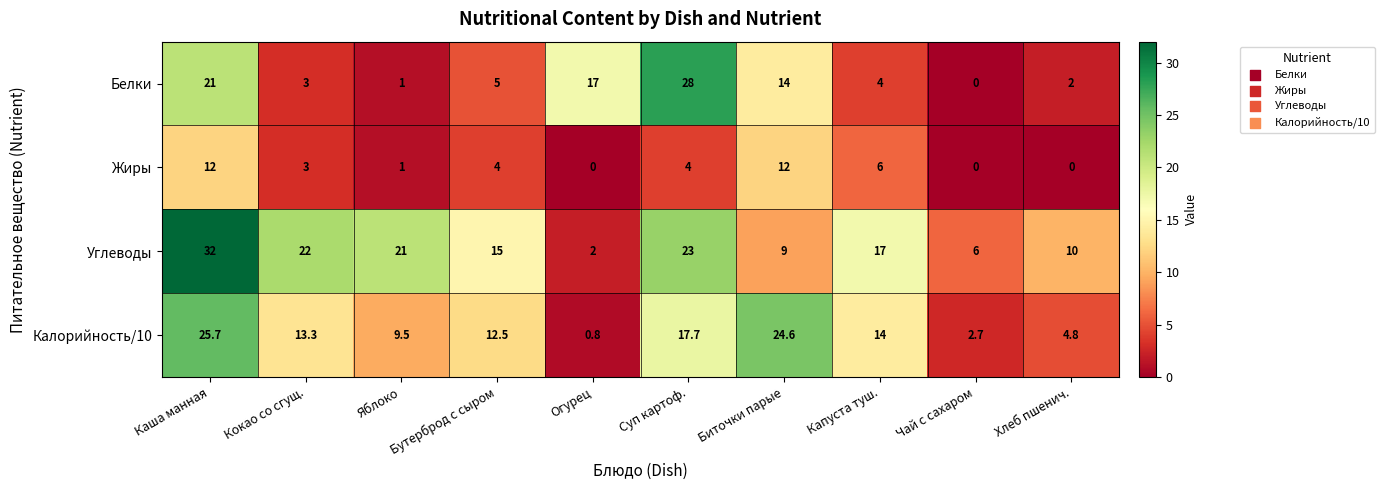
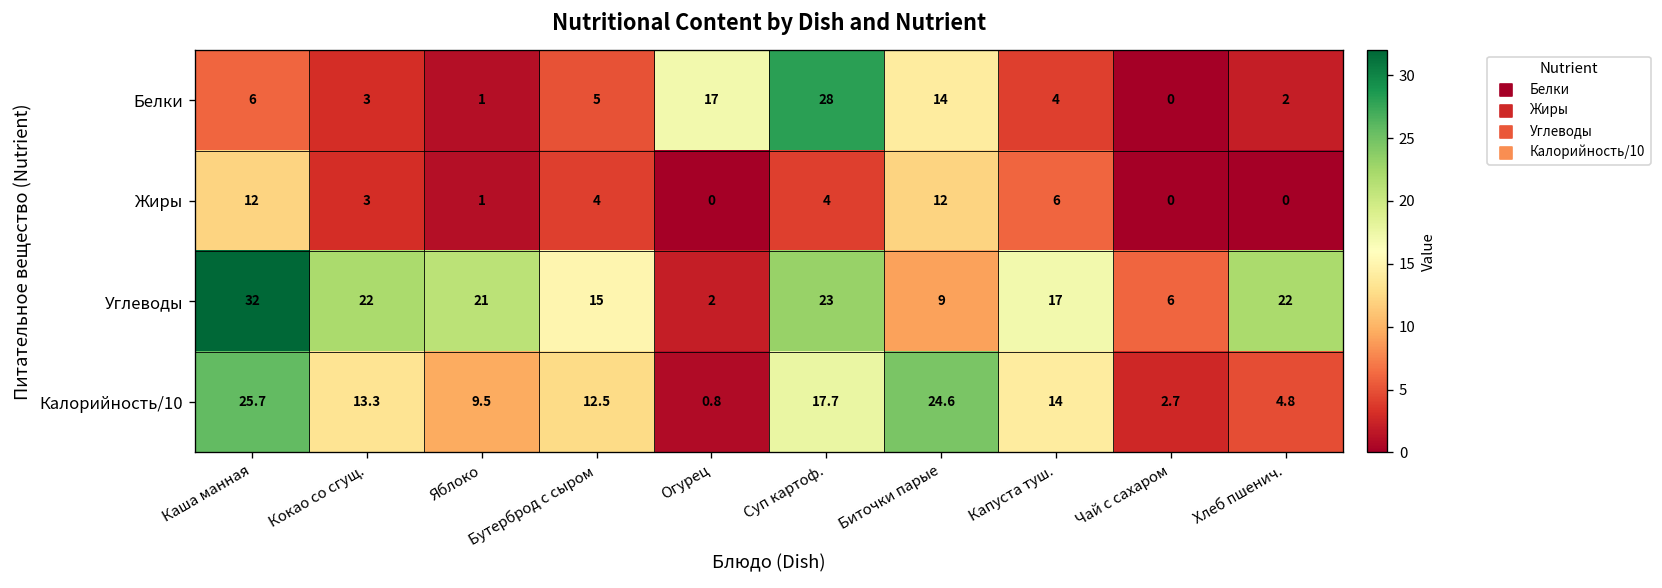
Белки, Каша манная: 21 -> 6
Углеводы, Хлеб пшенич.: 10 -> 22
